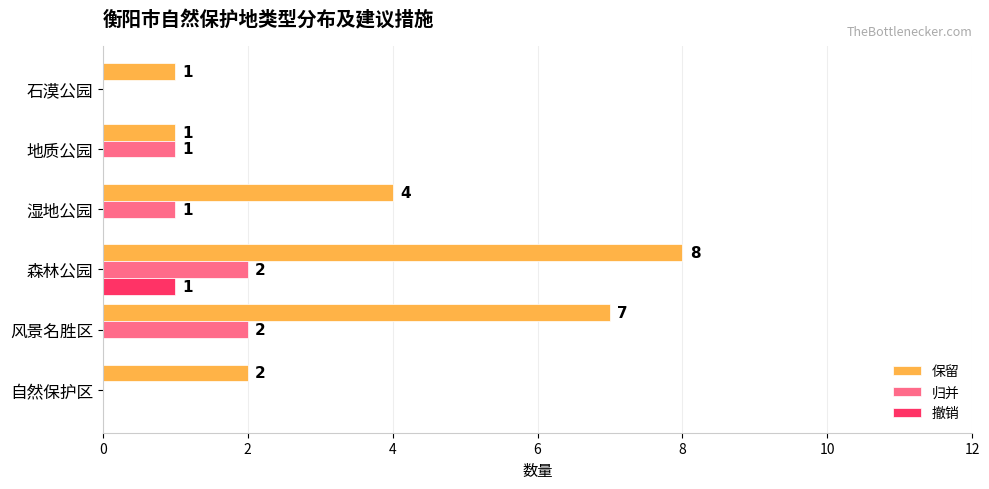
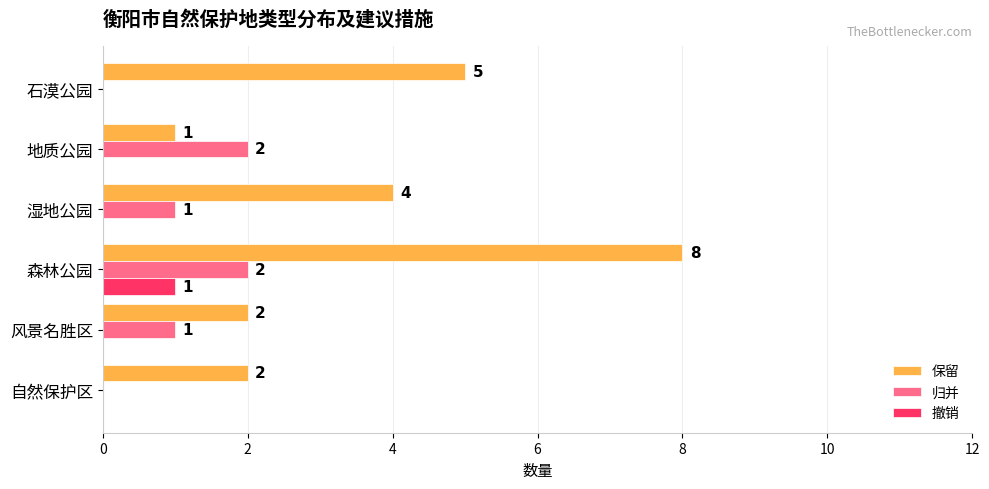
保留, 石漠公园: 1 -> 5
归并, 地质公园: 1 -> 2
保留, 风景名胜区: 7 -> 2
归并, 风景名胜区: 2 -> 1
